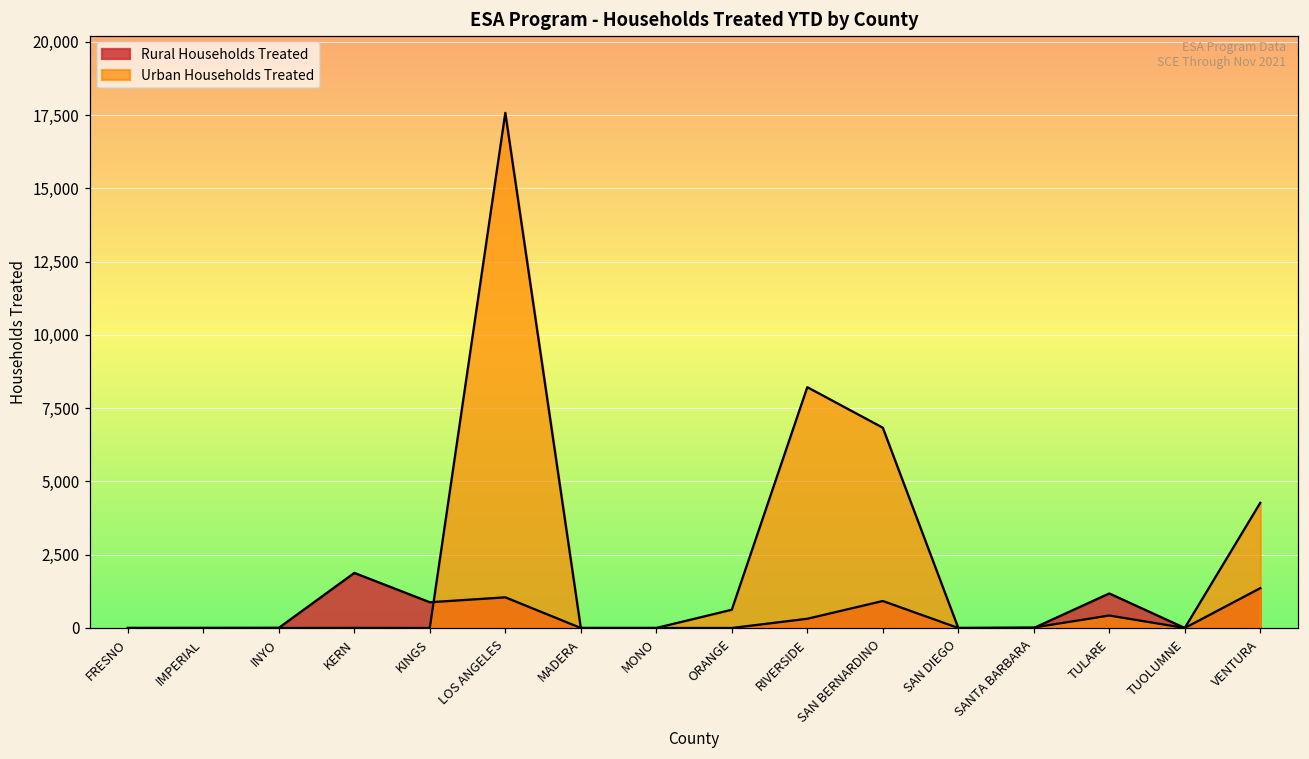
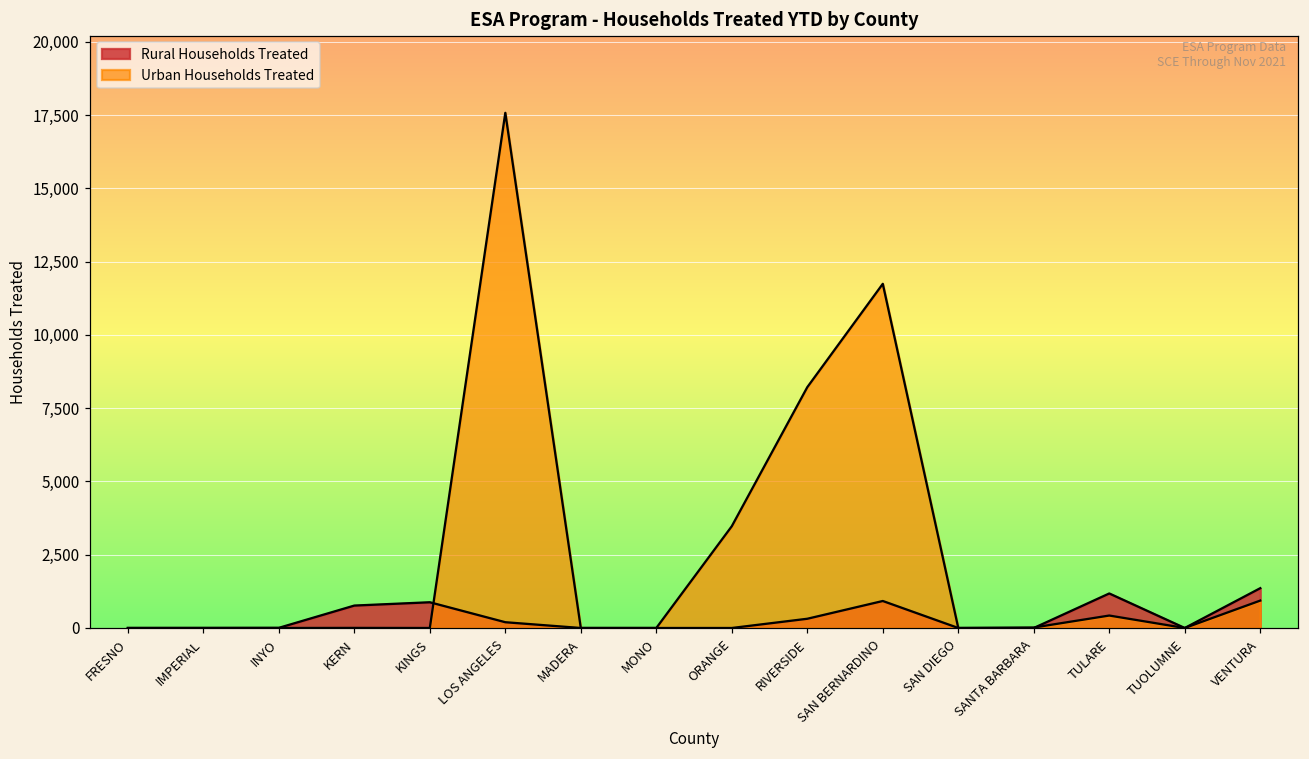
Rural Households Treated, KERN: 1,900 -> 800
Rural Households Treated, LOS ANGELES: 1,000 -> 200
Urban Households Treated, ORANGE: 600 -> 3,500
Urban Households Treated, SAN BERNARDINO: 6,800 -> 11,700
Urban Households Treated, VENTURA: 4,300 -> 900
